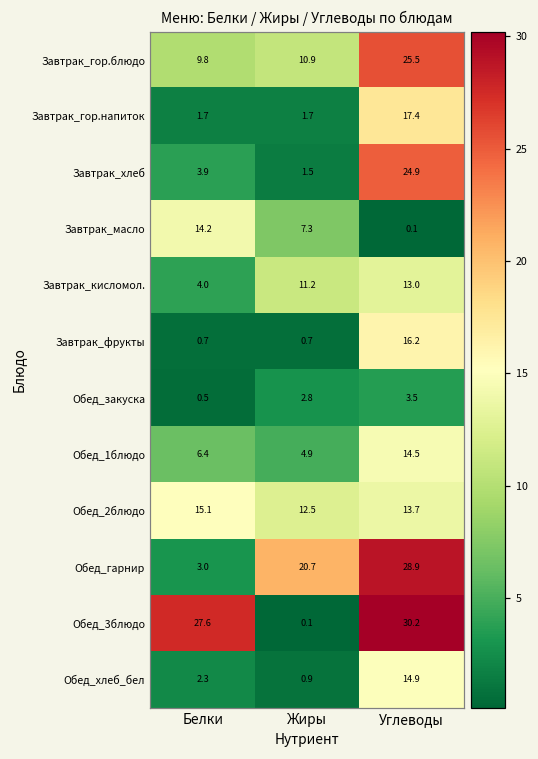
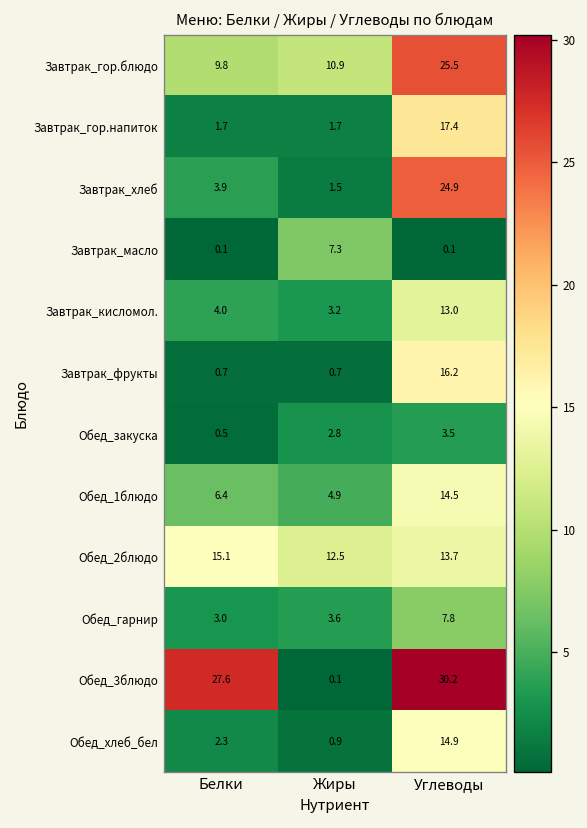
Завтрак_масло, Белки: 14.2 -> 0.1
Завтрак_кисломол., Жиры: 11.2 -> 3.2
Обед_гарнир, Жиры: 20.7 -> 3.6
Обед_гарнир, Углеводы: 28.9 -> 7.8
